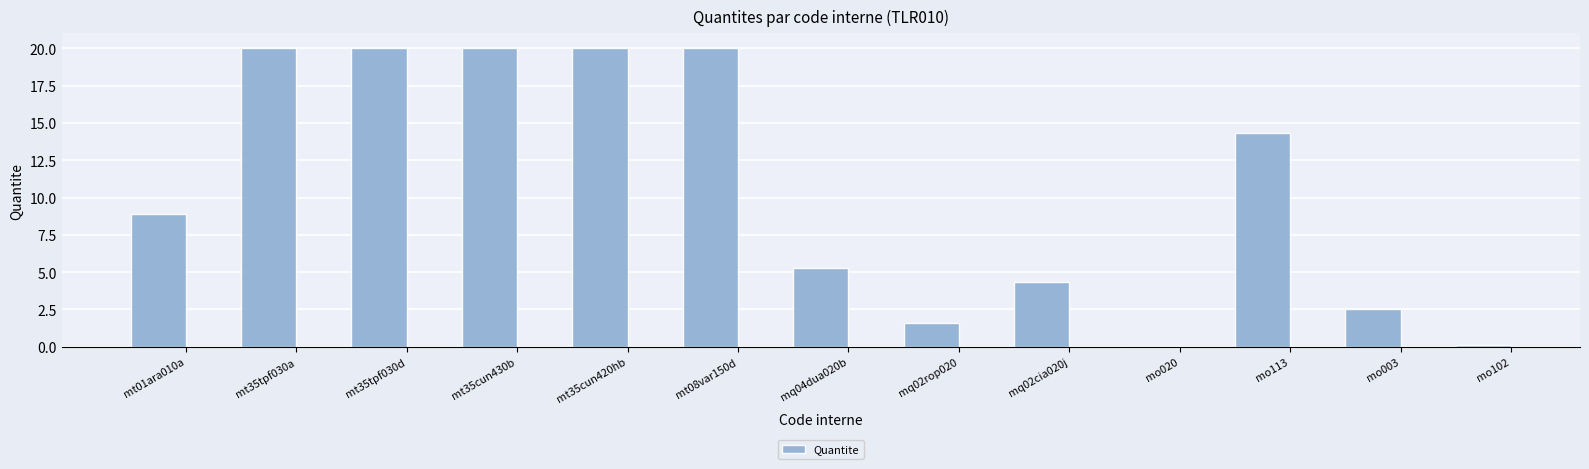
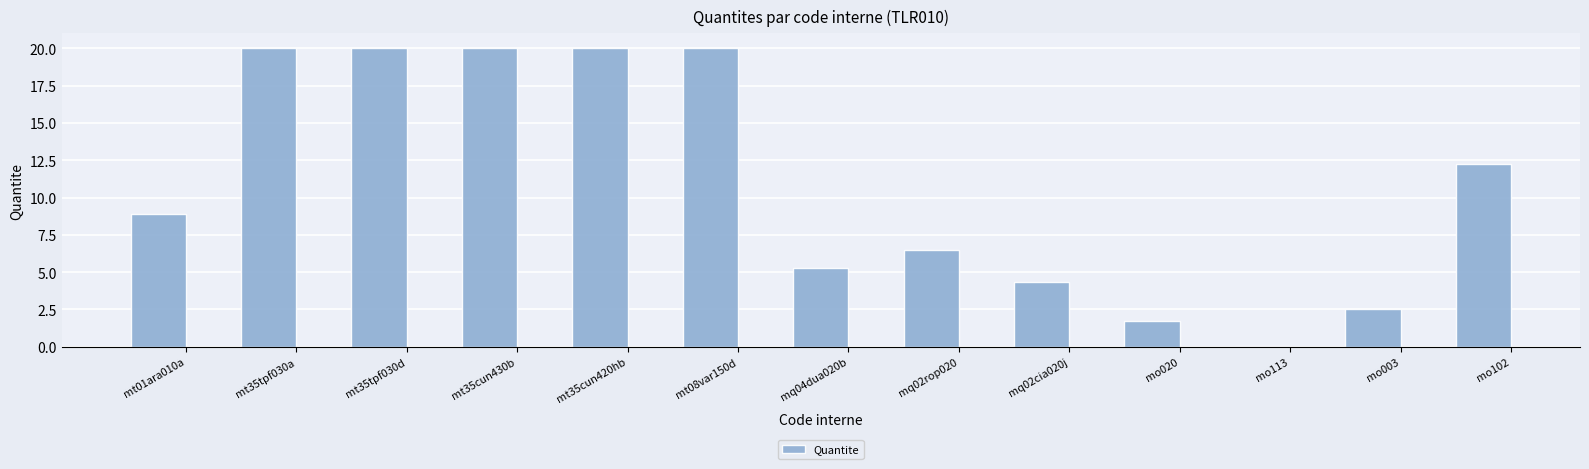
mq02rop020: 1.6 -> 6.5
mo020: 0.1 -> 1.7
mo113: 14.3 -> 0.1
mo102: 0.2 -> 12.3
